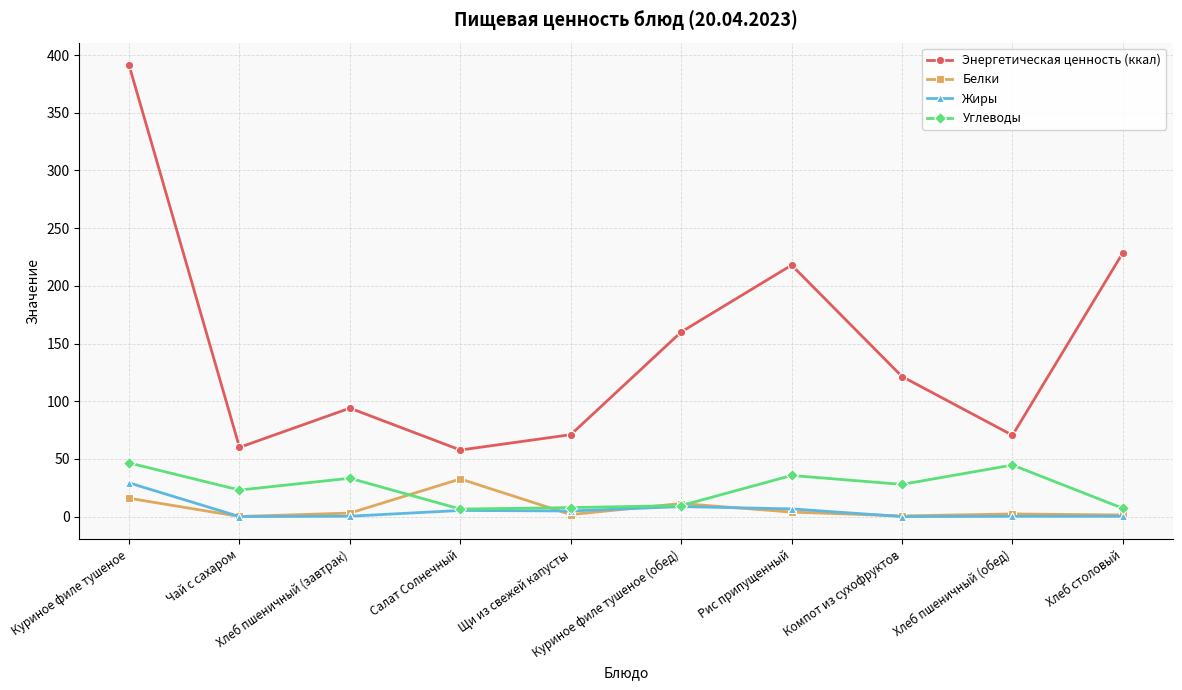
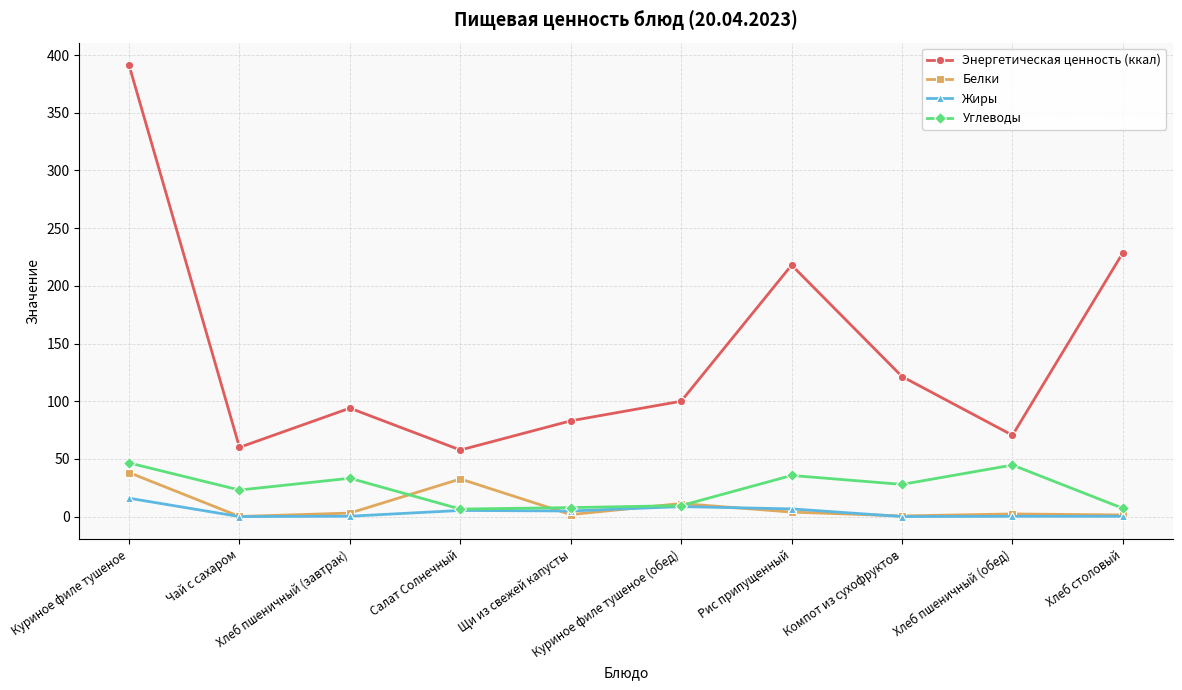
Белки, Куриное филе тушеное: 16 -> 38
Жиры, Куриное филе тушеное: 29 -> 16
Энергетическая ценность (ккал), Щи из свежей капусты: 71 -> 83
Энергетическая ценность (ккал), Куриное филе тушеное (обед): 160 -> 100
